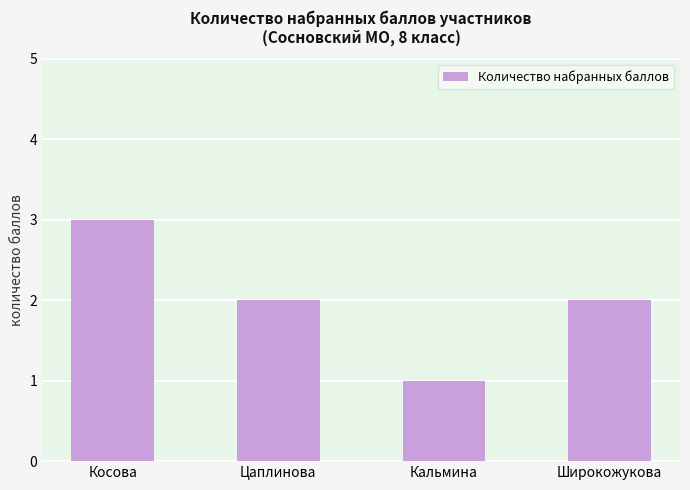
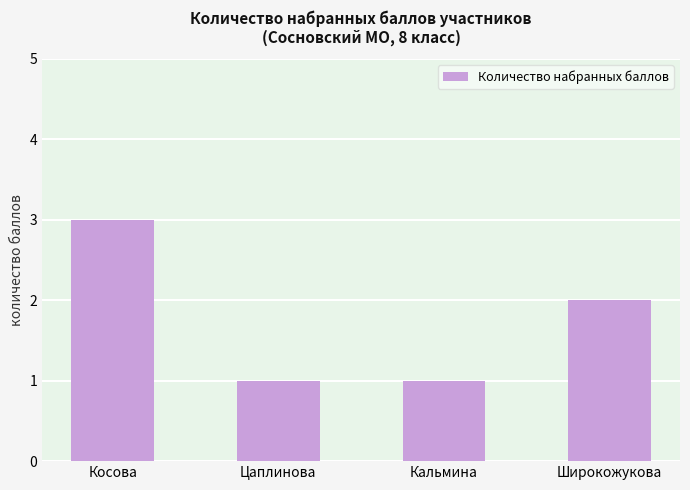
Цаплинова: 2 -> 1
